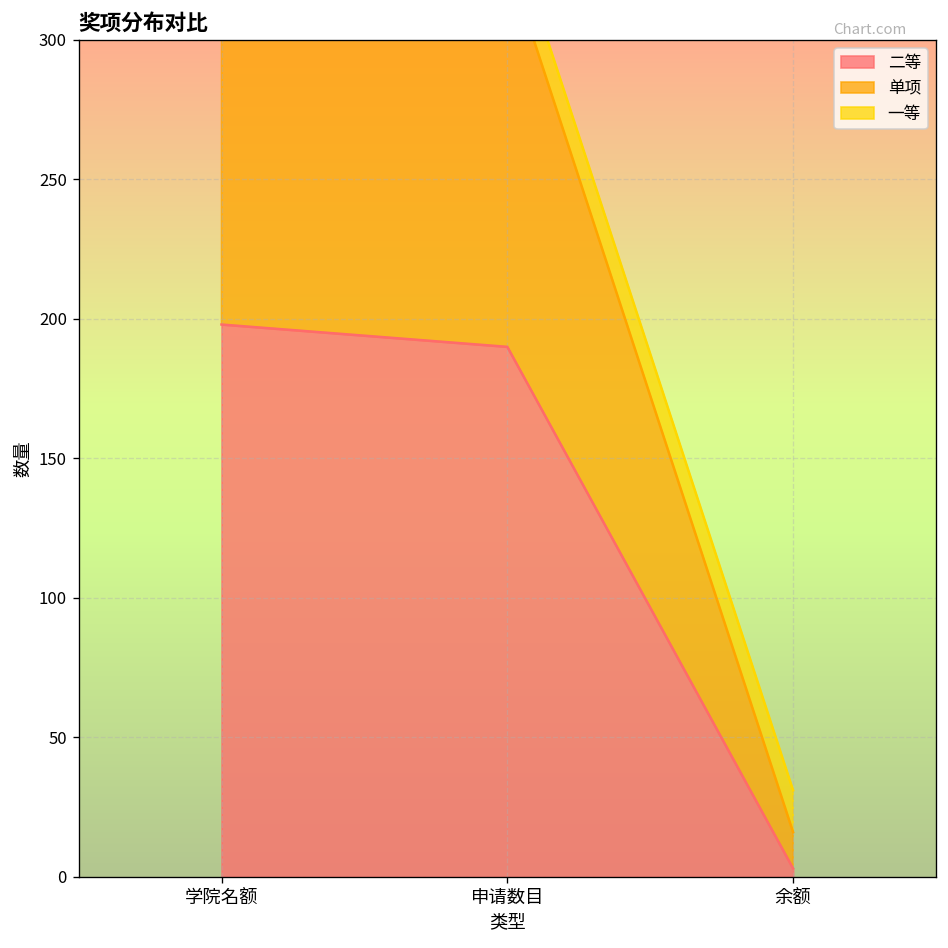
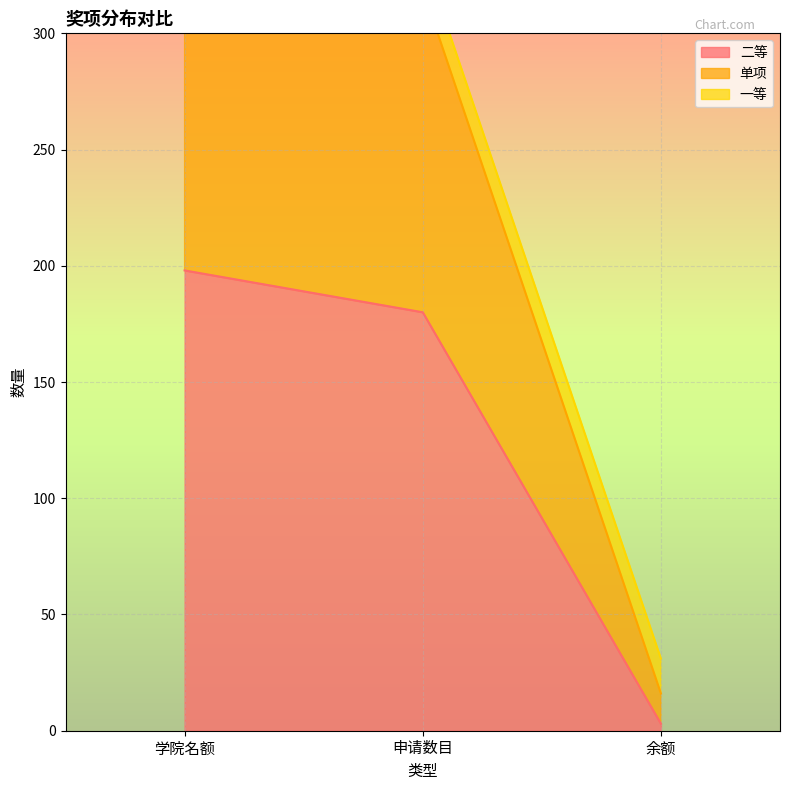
二等, 申请数目: 190 -> 180
